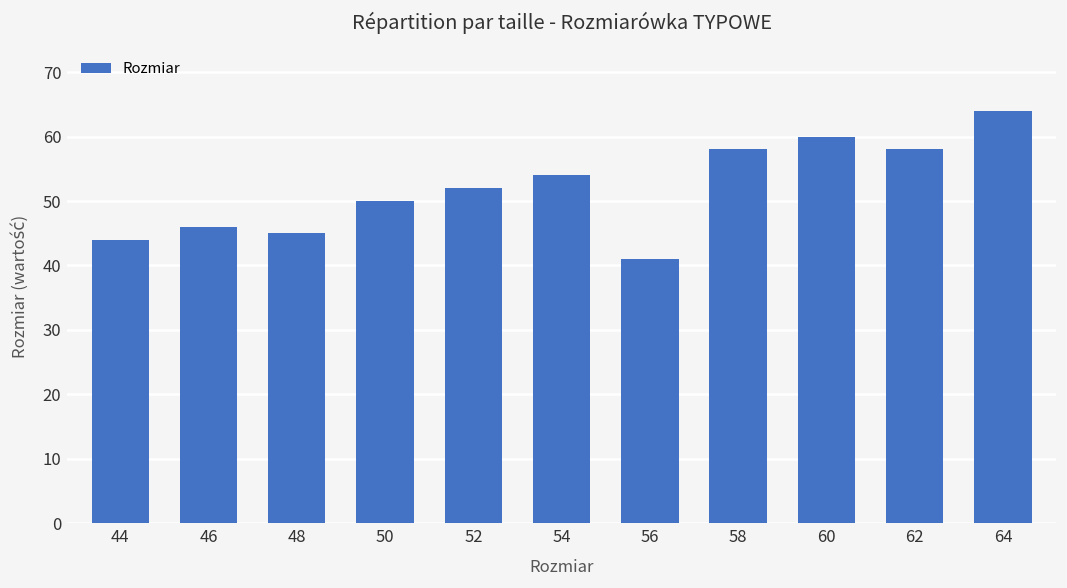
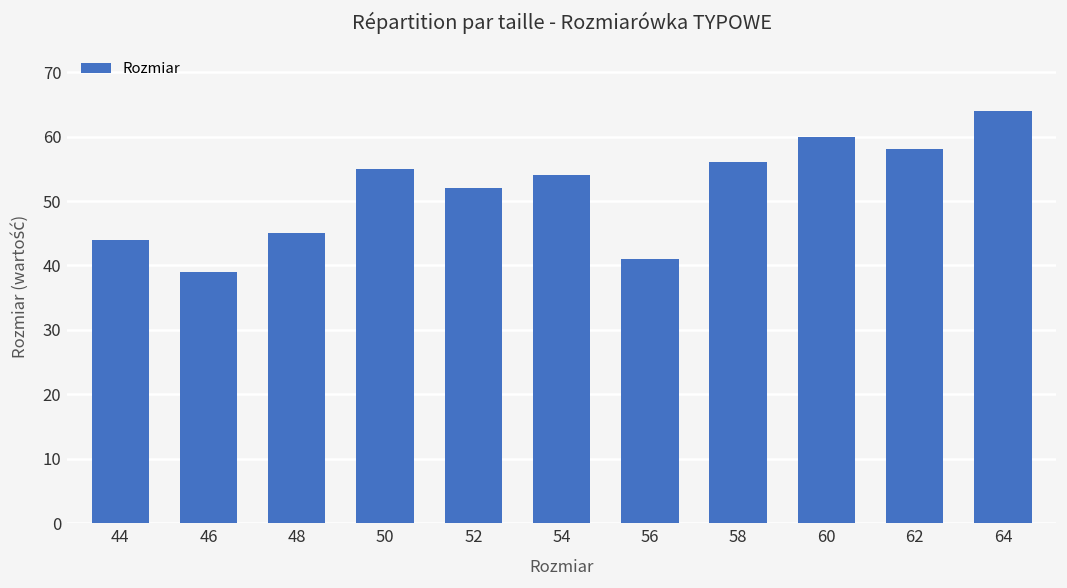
46: 46 -> 39
50: 50 -> 55
58: 58 -> 56
